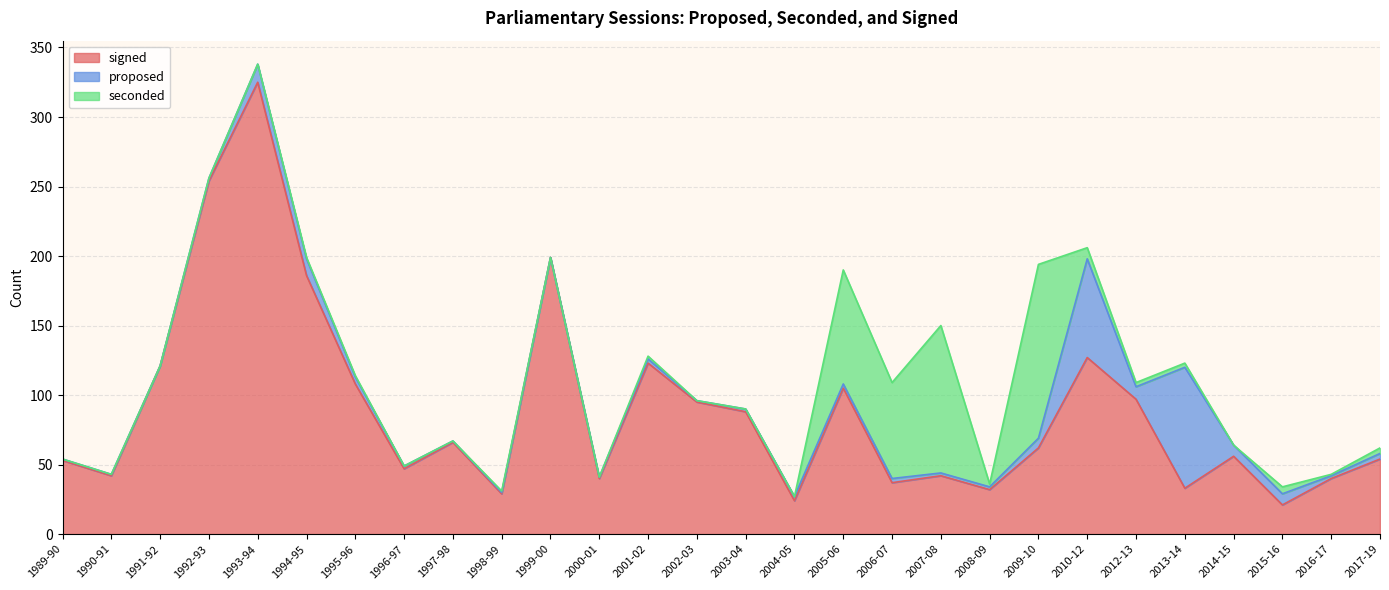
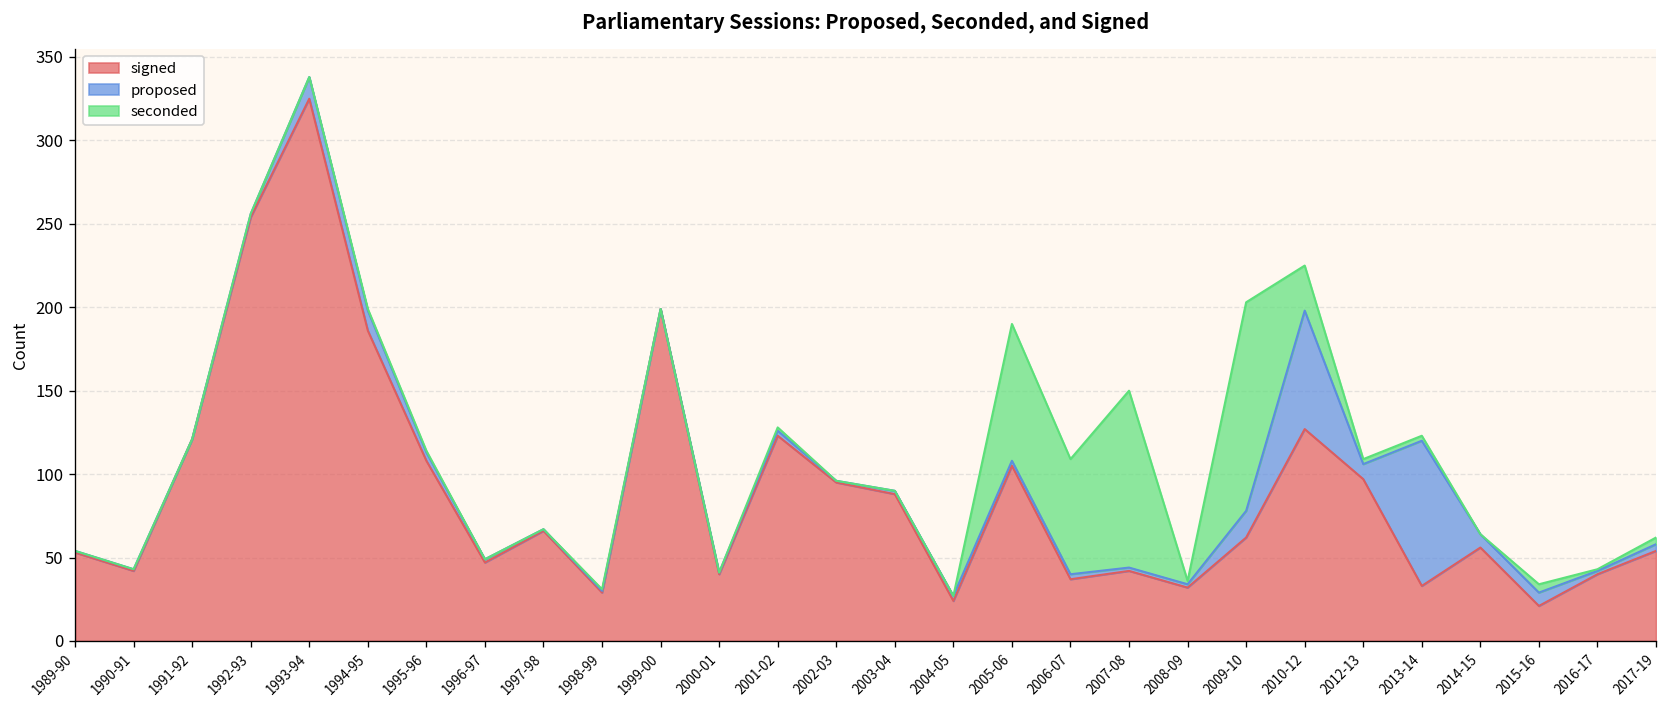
proposed, 2009-10: 7 -> 16
seconded, 2010-12: 8 -> 27
